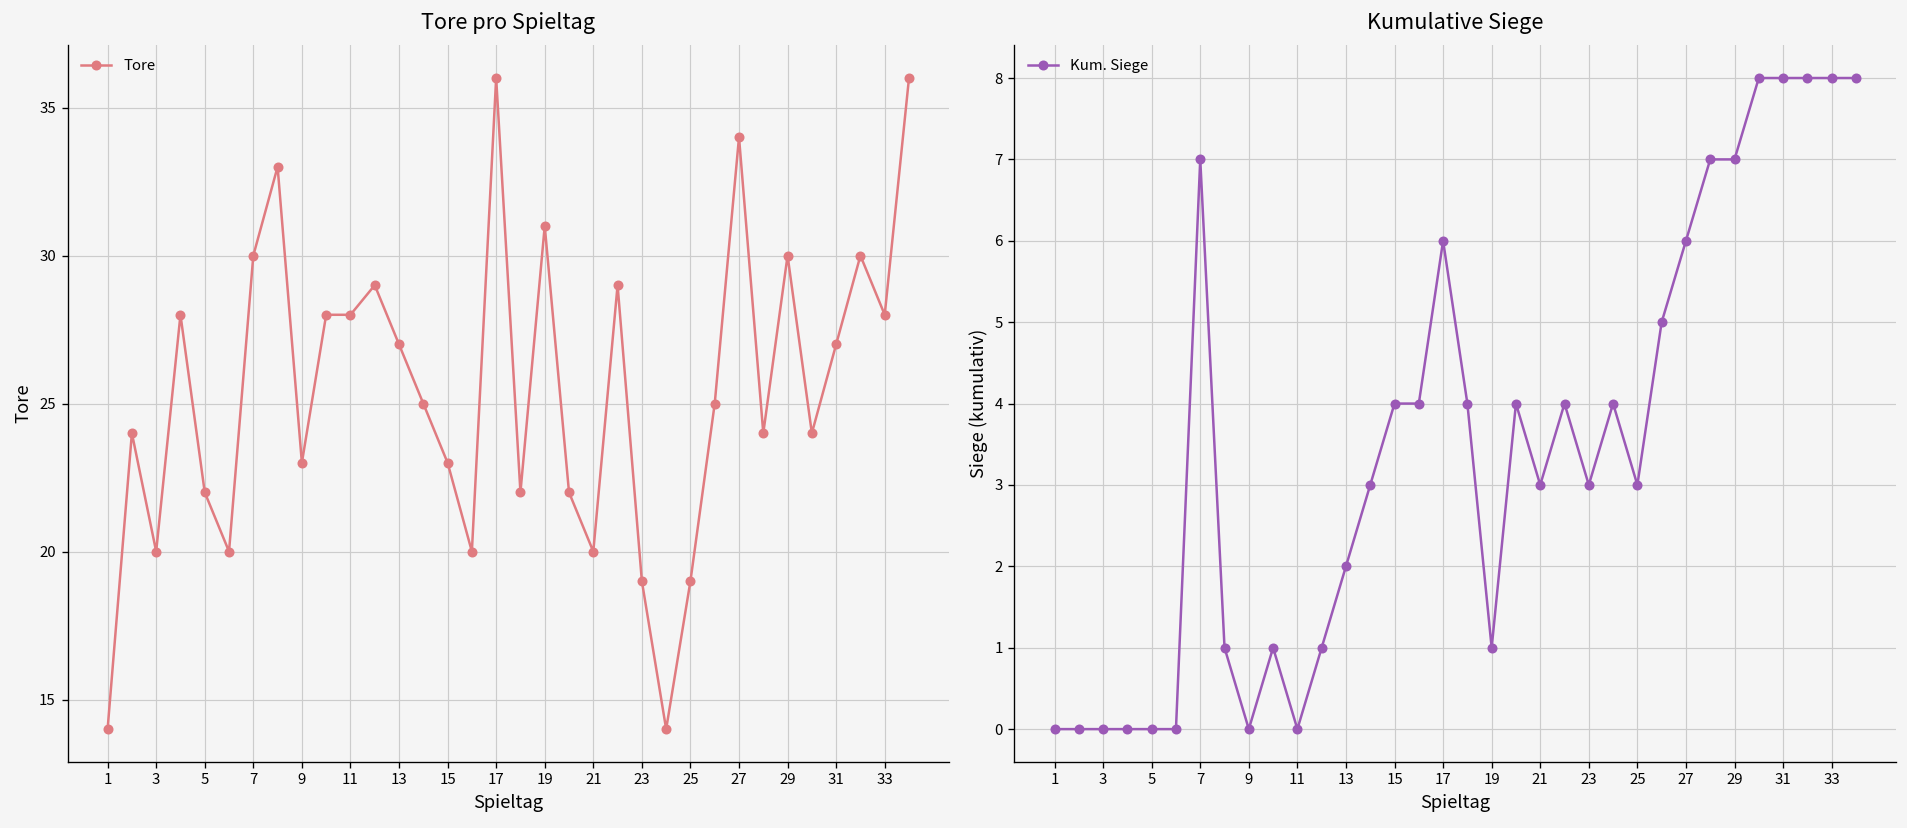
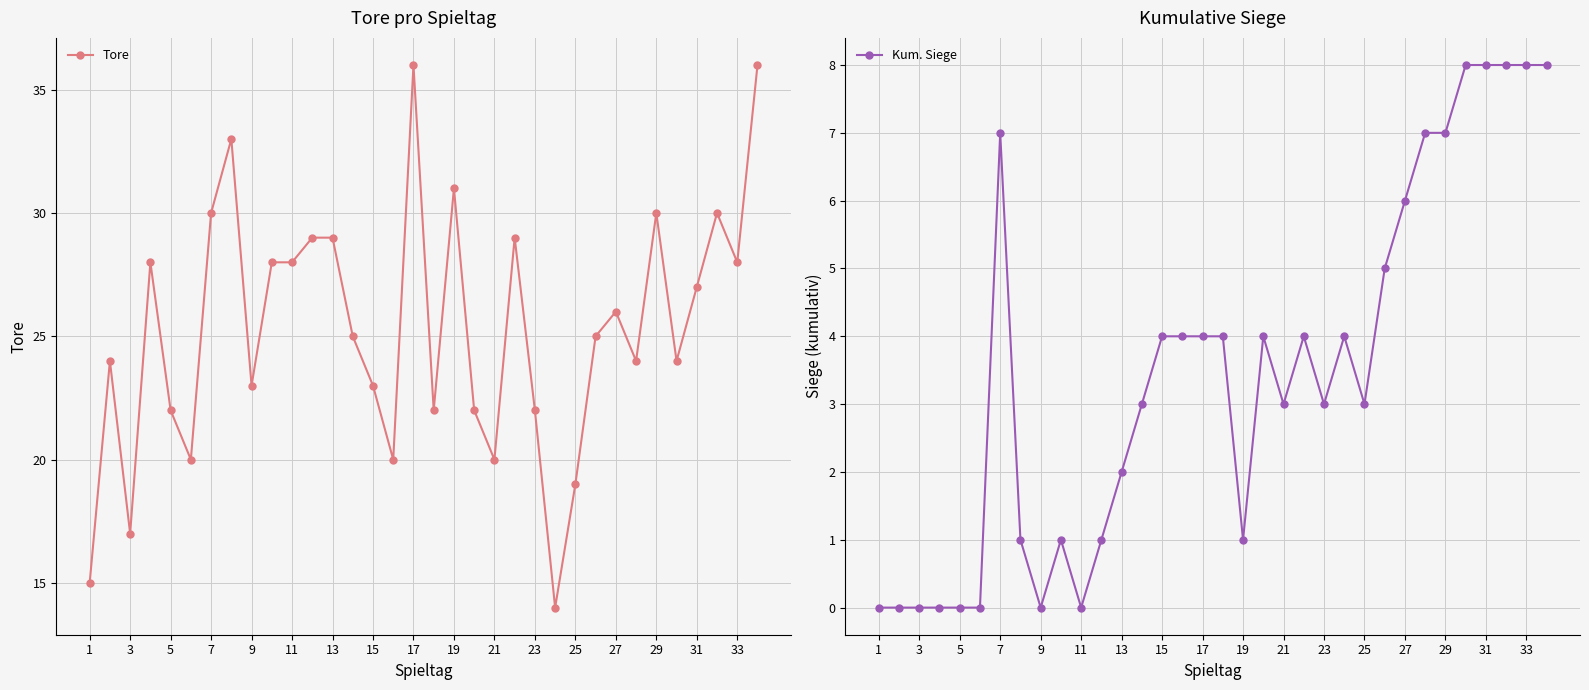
Tore pro Spieltag, 1: 14 -> 15
Tore pro Spieltag, 3: 20 -> 17
Tore pro Spieltag, 13: 27 -> 29
Tore pro Spieltag, 23: 19 -> 22
Tore pro Spieltag, 27: 34 -> 26
Kumulative Siege, 17: 6 -> 4
